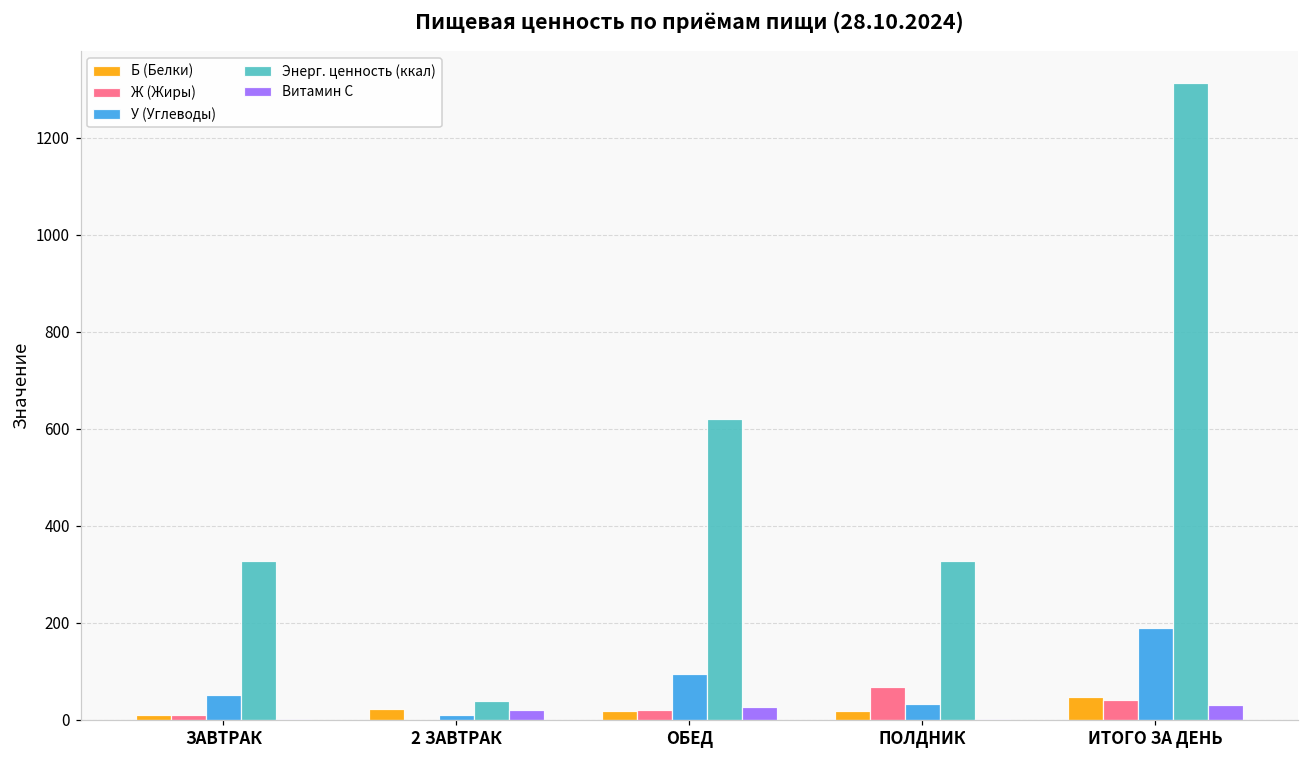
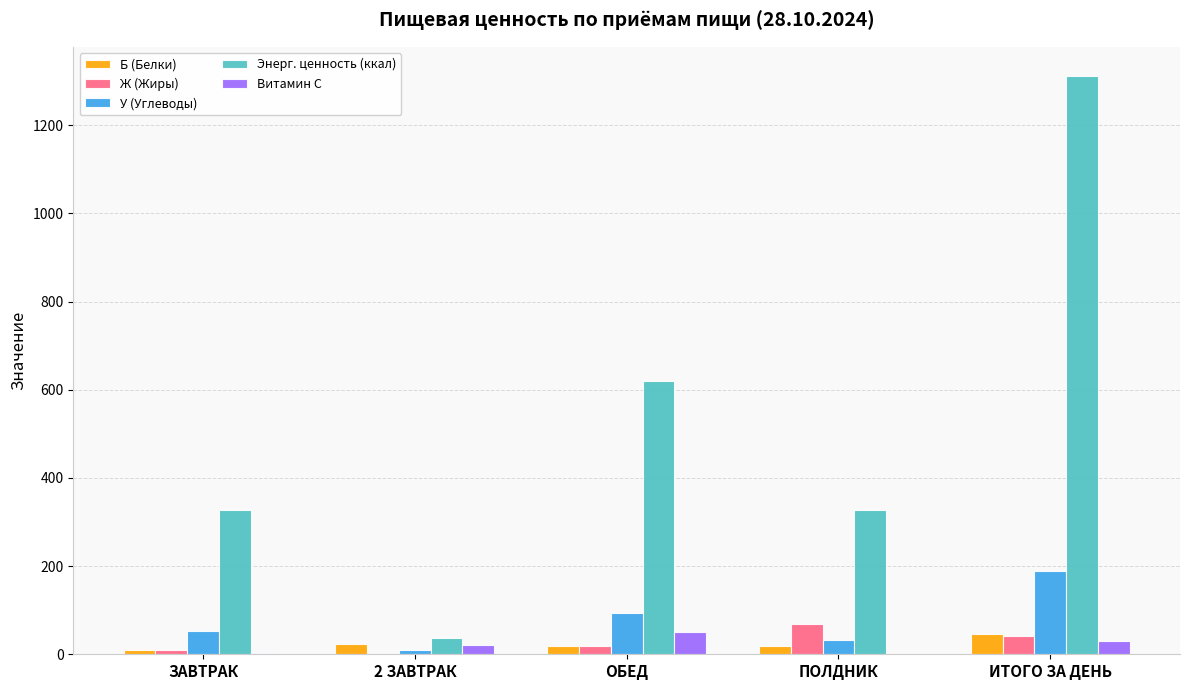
Витамин С, ОБЕД: 30 -> 50
